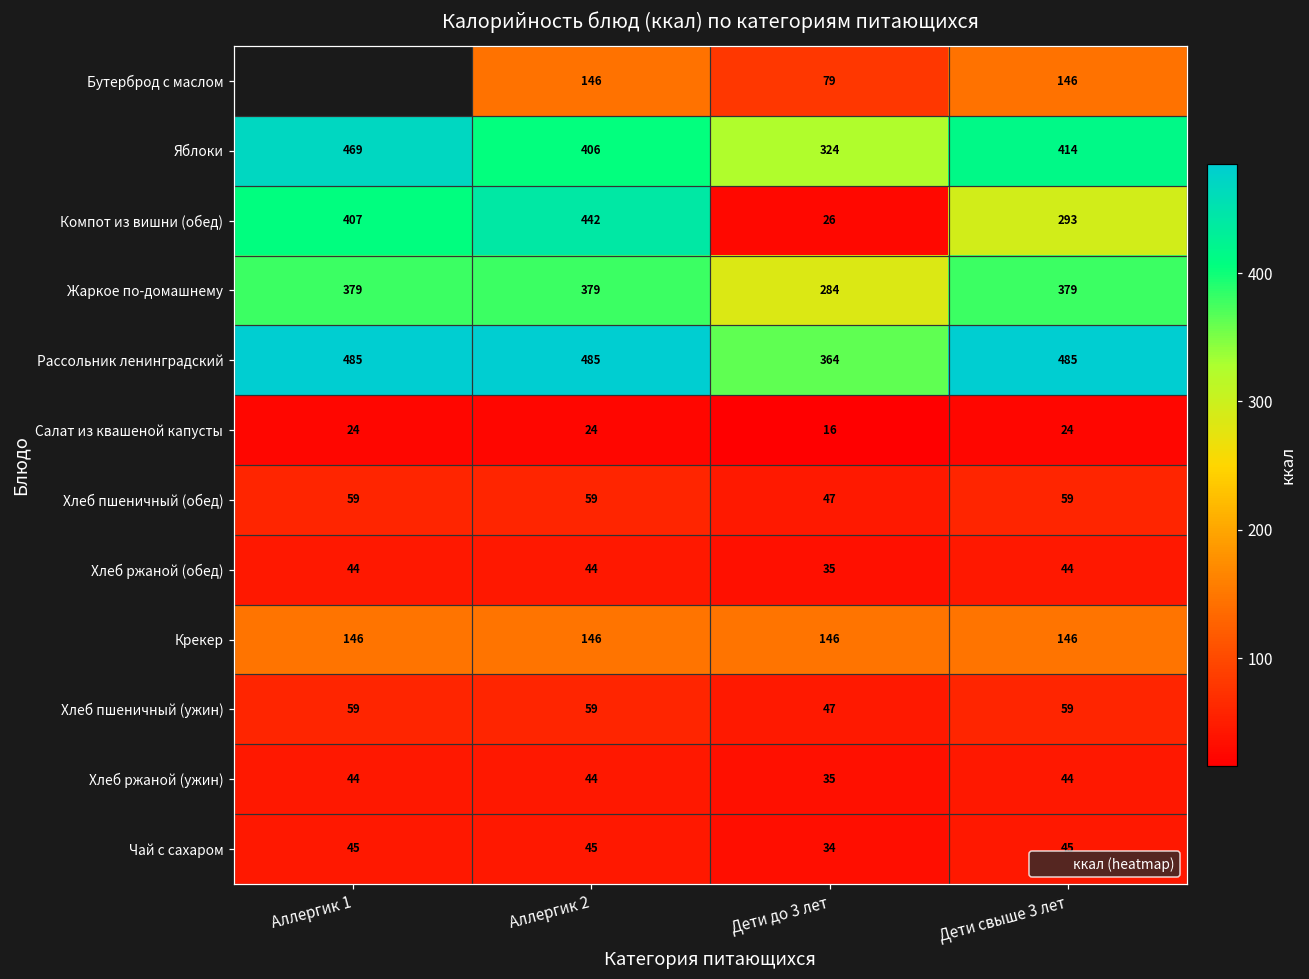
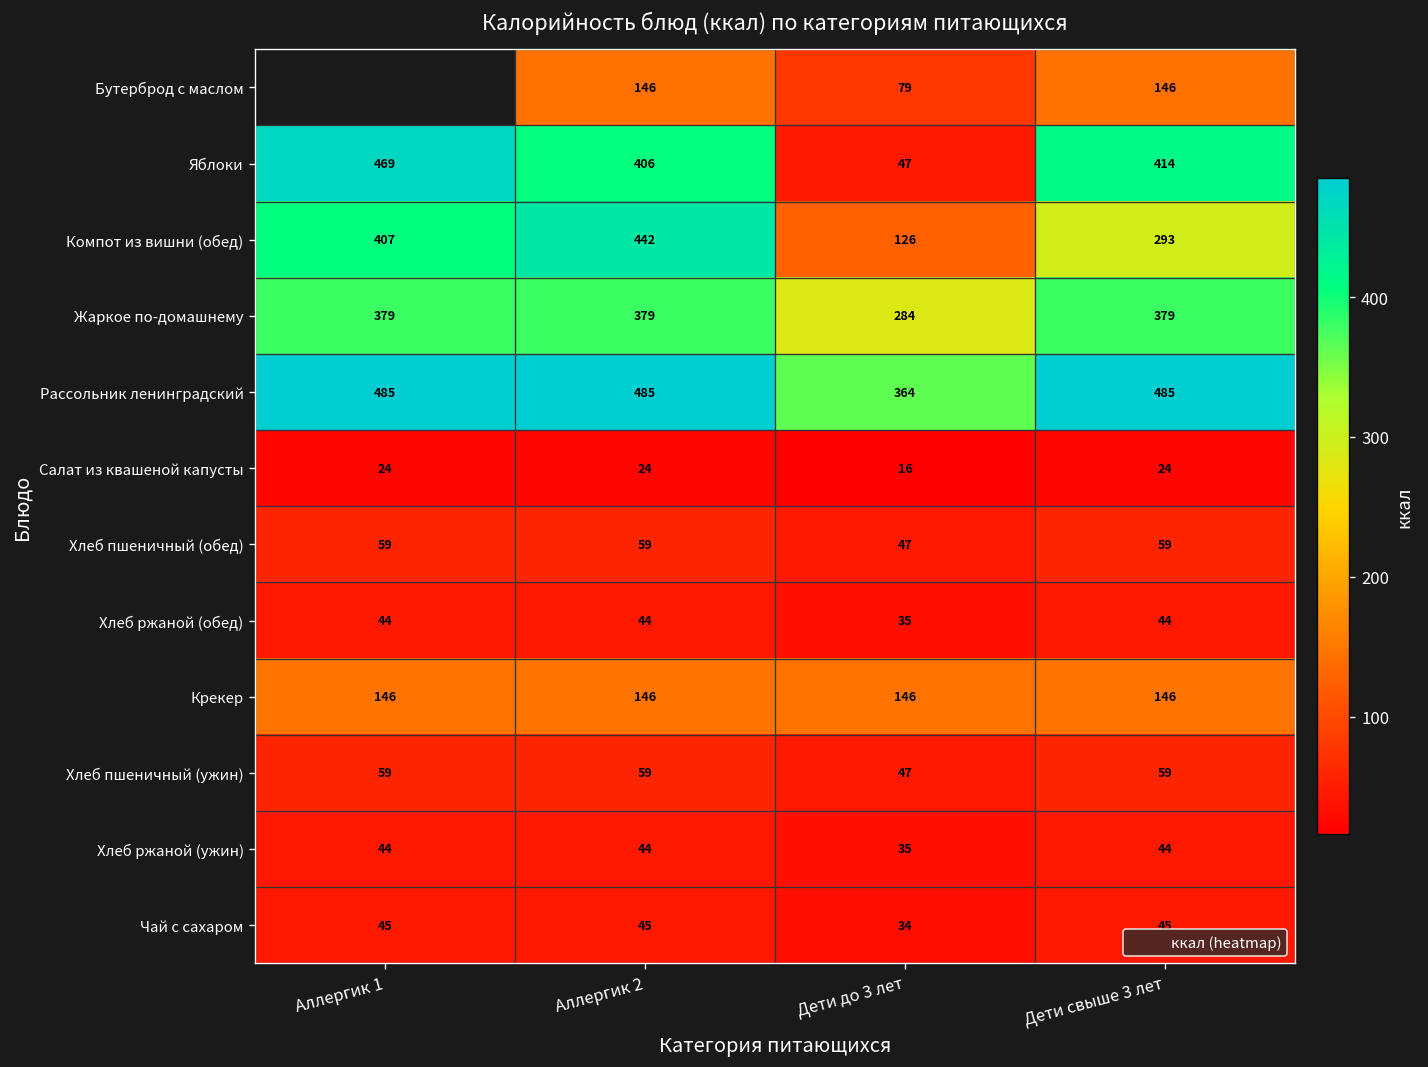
Яблоки, Дети до 3 лет: 324 -> 47
Компот из вишни (обед), Дети до 3 лет: 26 -> 126
